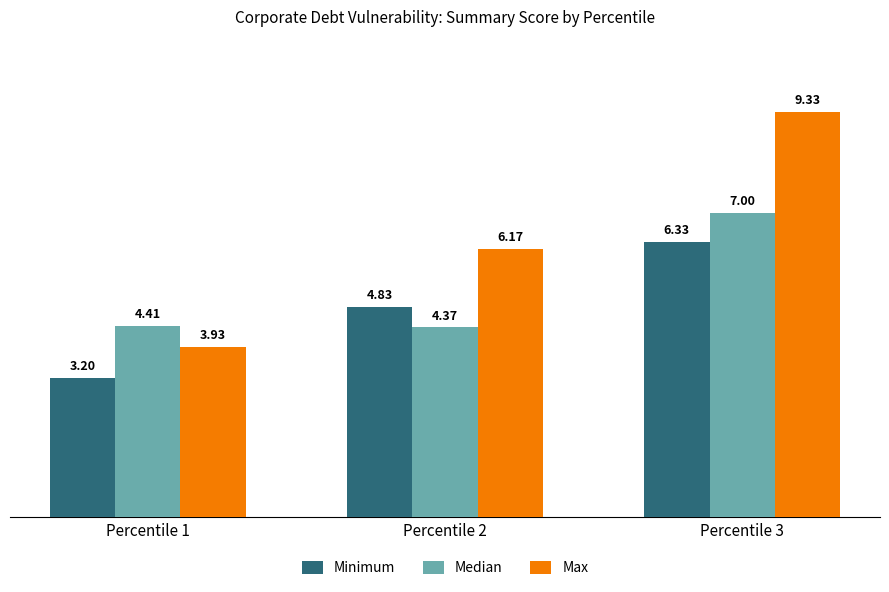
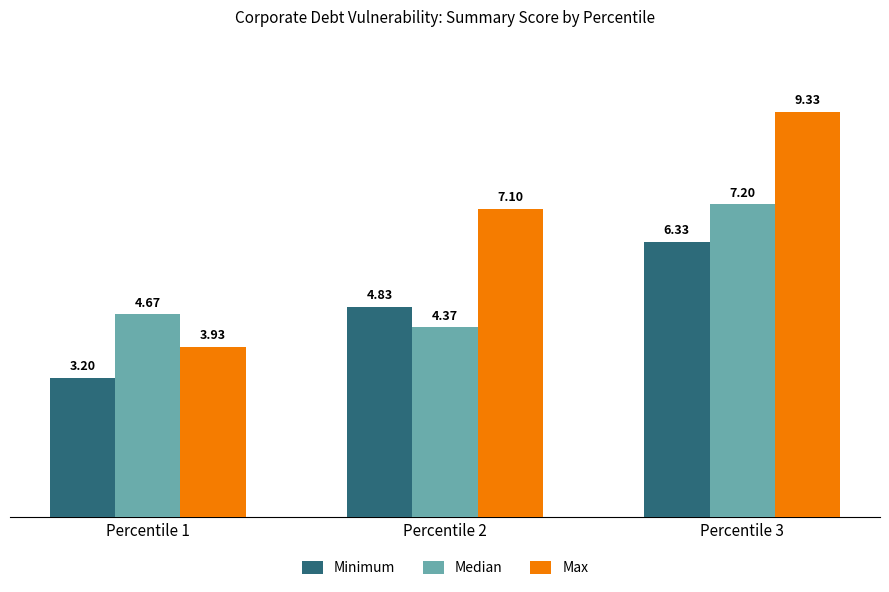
Median, Percentile 1: 4.41 -> 4.67
Max, Percentile 2: 6.17 -> 7.10
Median, Percentile 3: 7.00 -> 7.20
